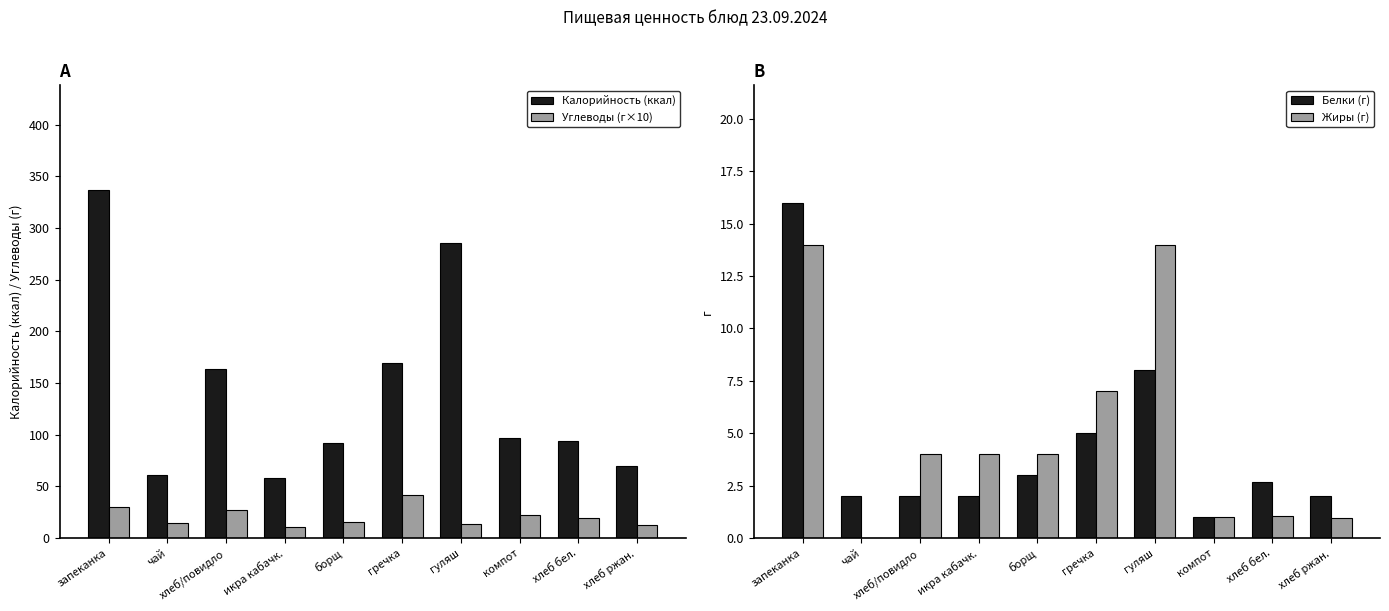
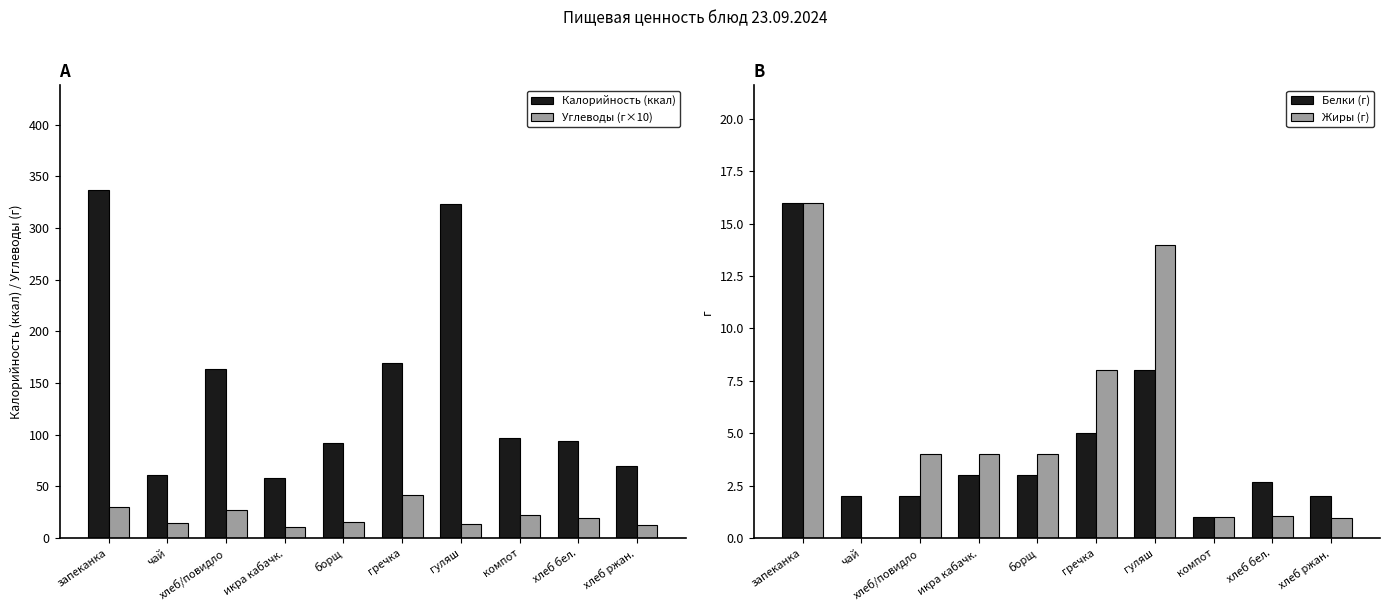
A, Калорийность (ккал), гуляш: 286 -> 323
B, Жиры (г), запеканка: 14 -> 16
B, Белки (г), икра кабачк.: 2 -> 3
B, Жиры (г), гречка: 7 -> 8
